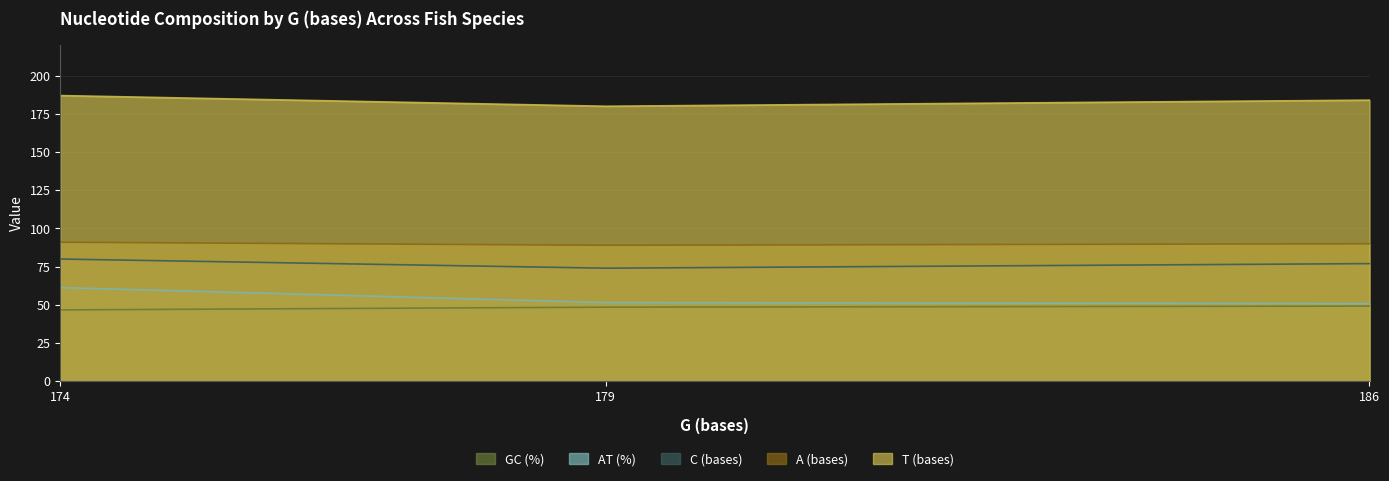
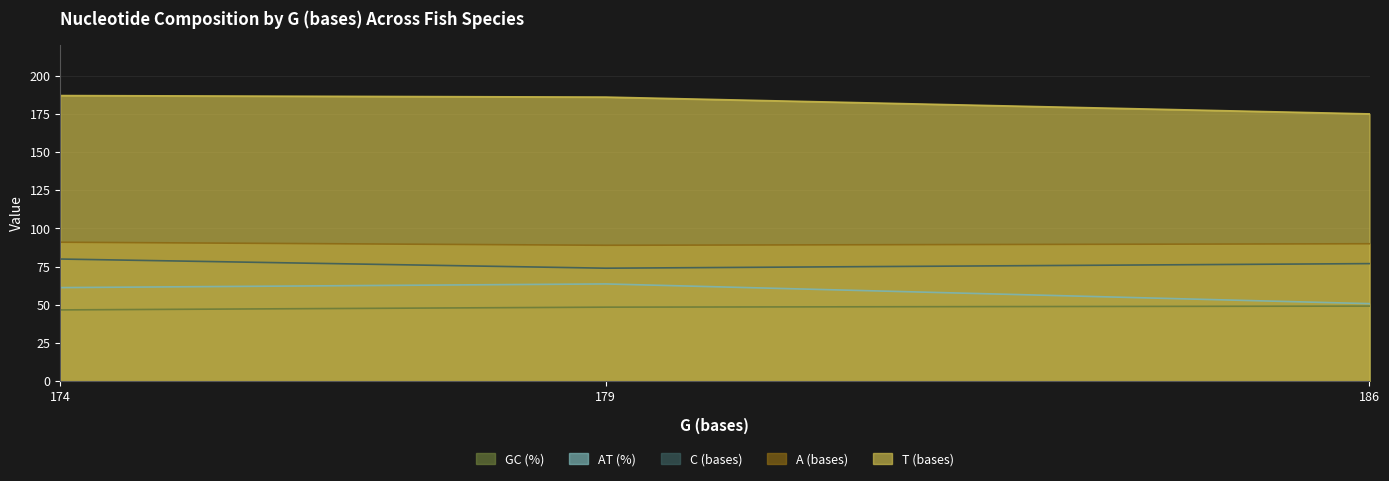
AT (%), 179: 52 -> 64
T (bases), 179: 180 -> 186
T (bases), 186: 184 -> 175
